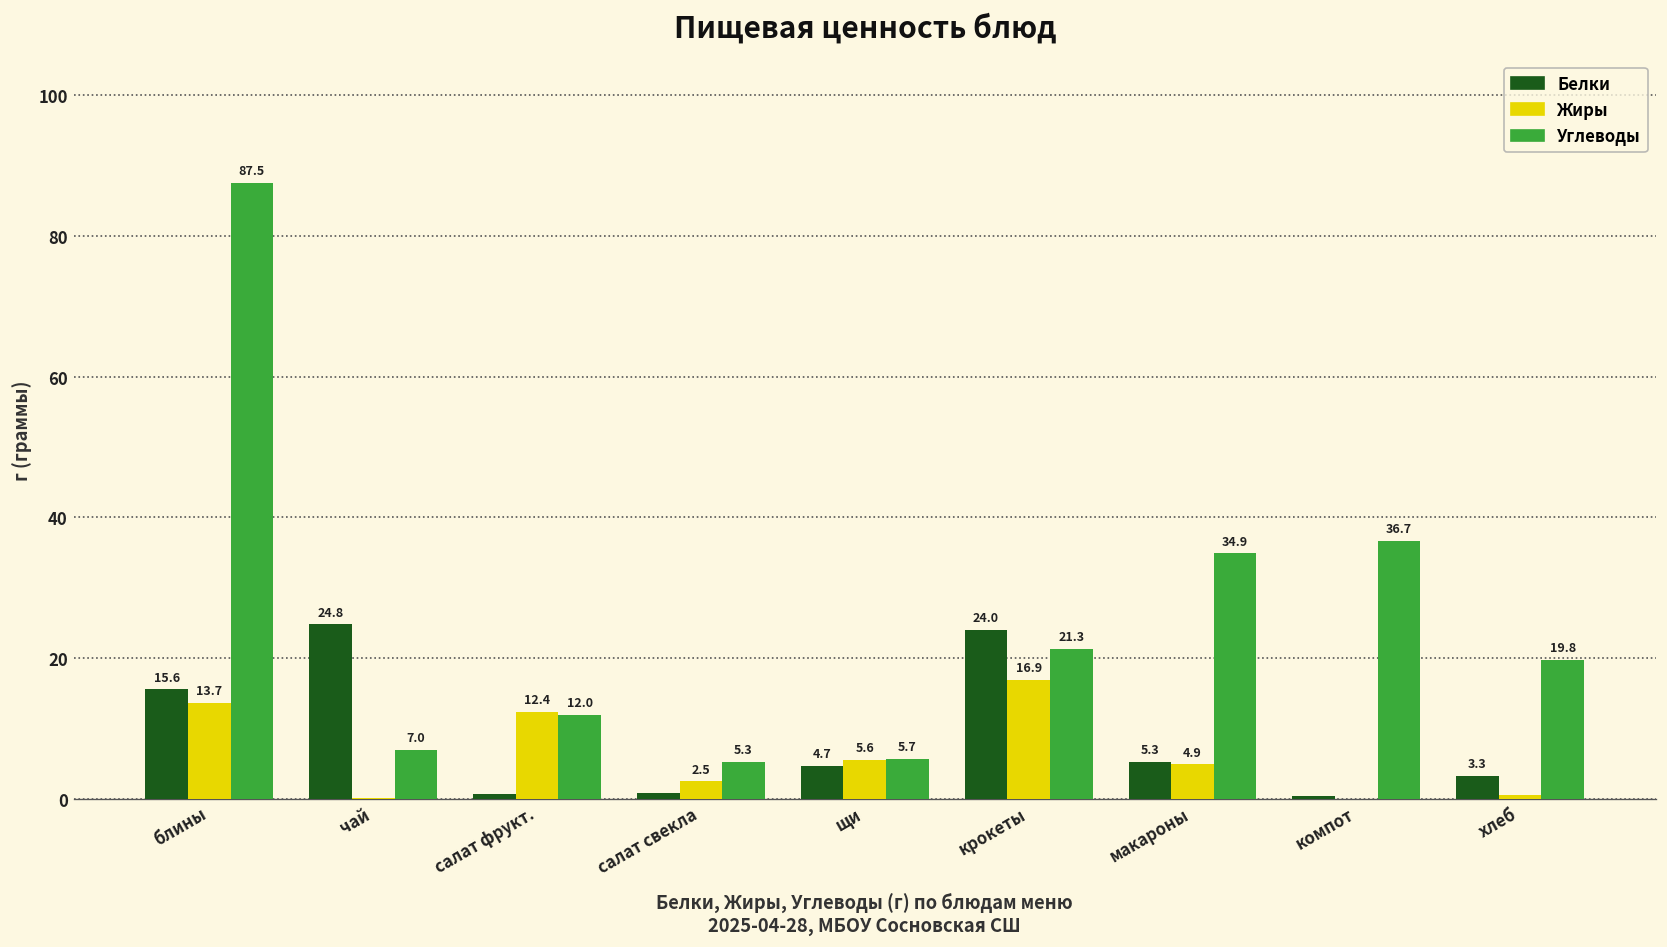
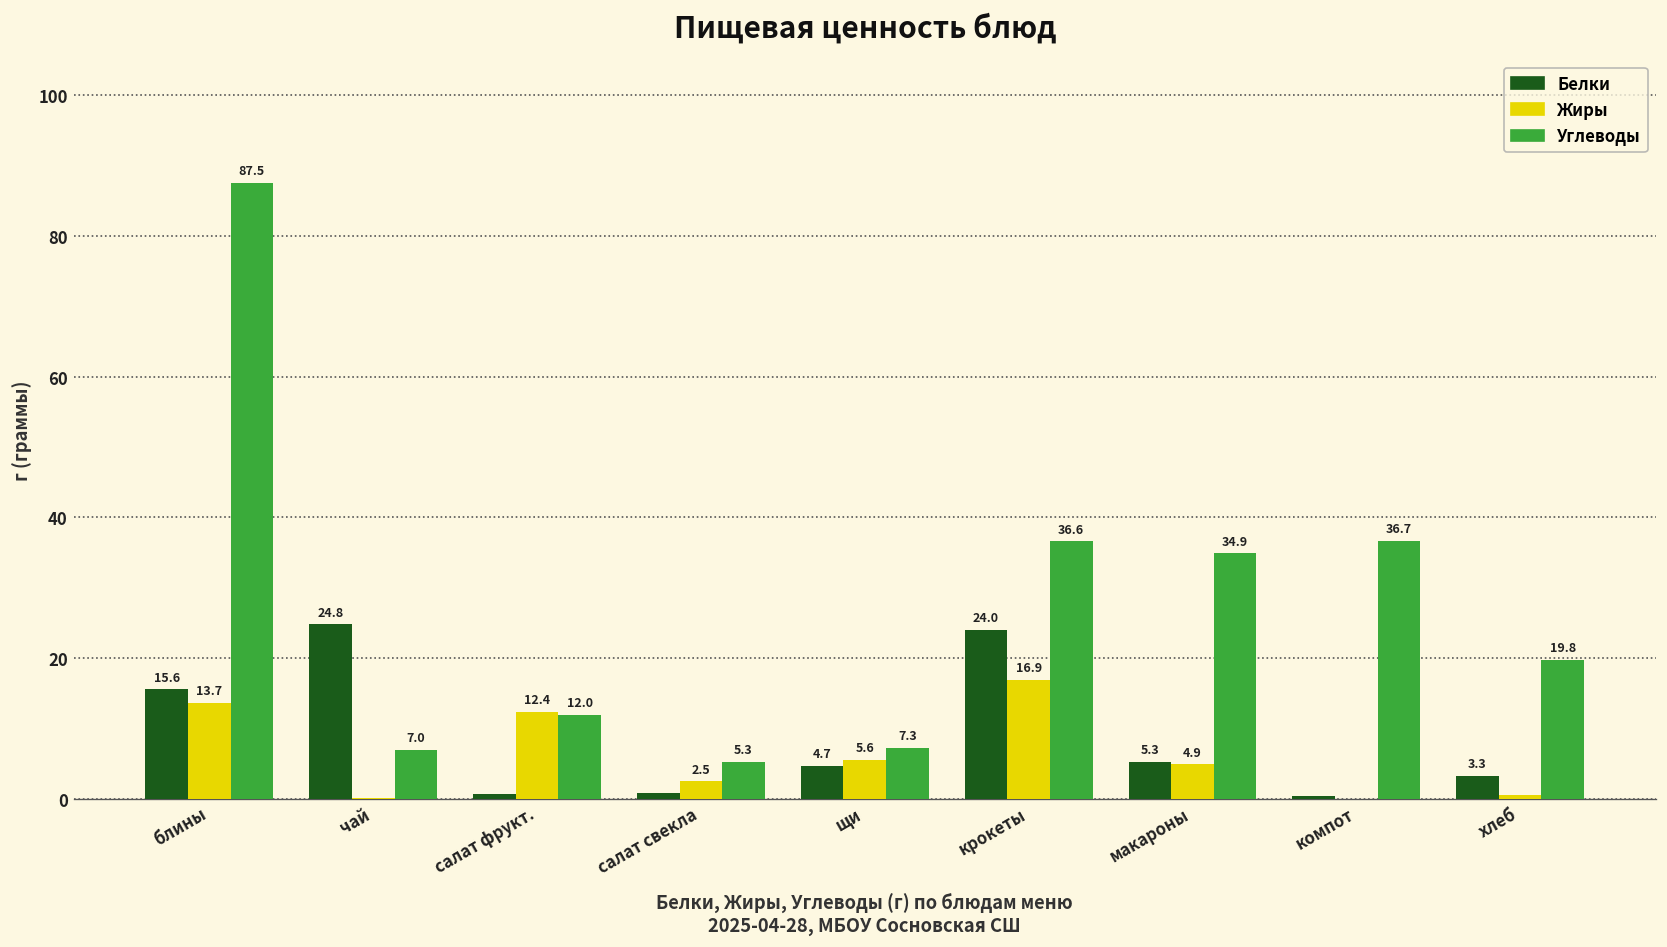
Углеводы, щи: 5.7 -> 7.3
Углеводы, крокеты: 21.3 -> 36.6
